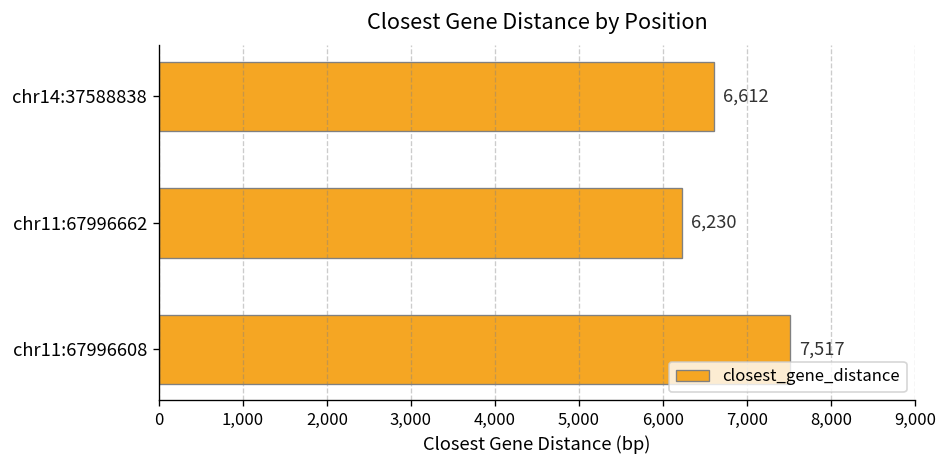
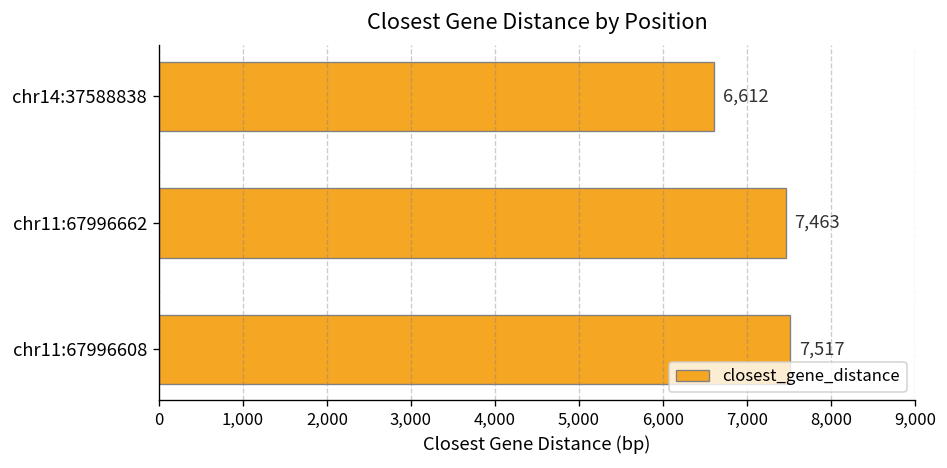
chr11:67996662: 6,230 -> 7,463
